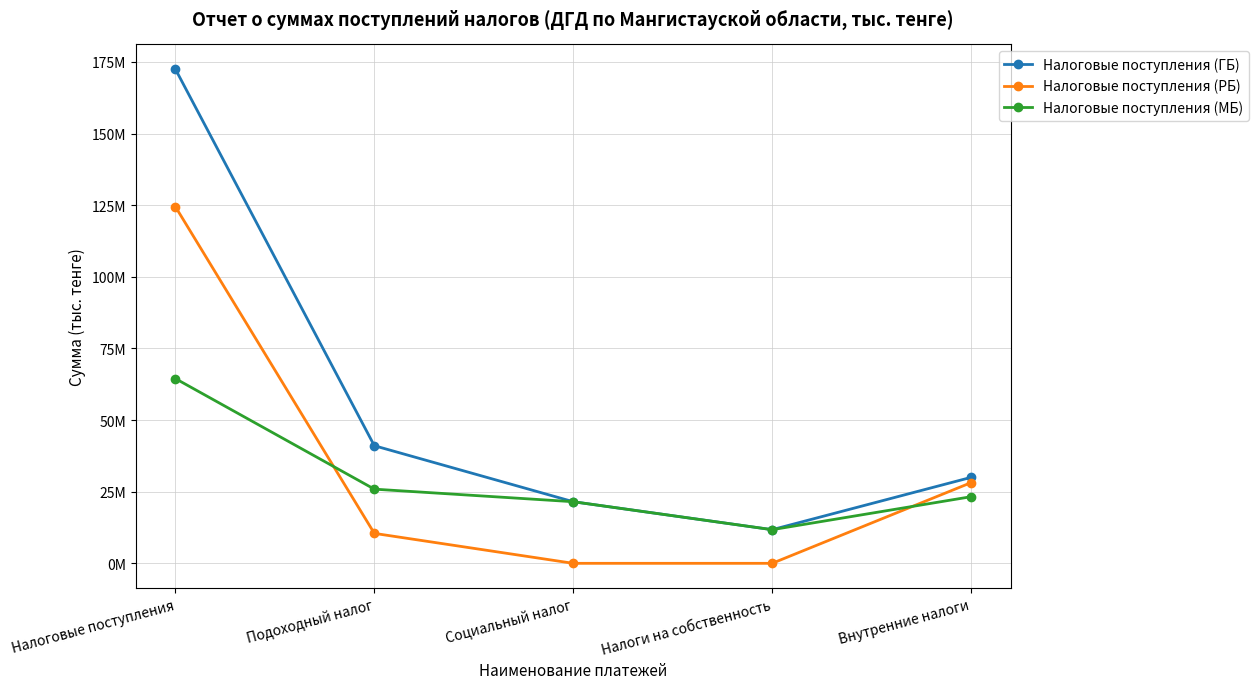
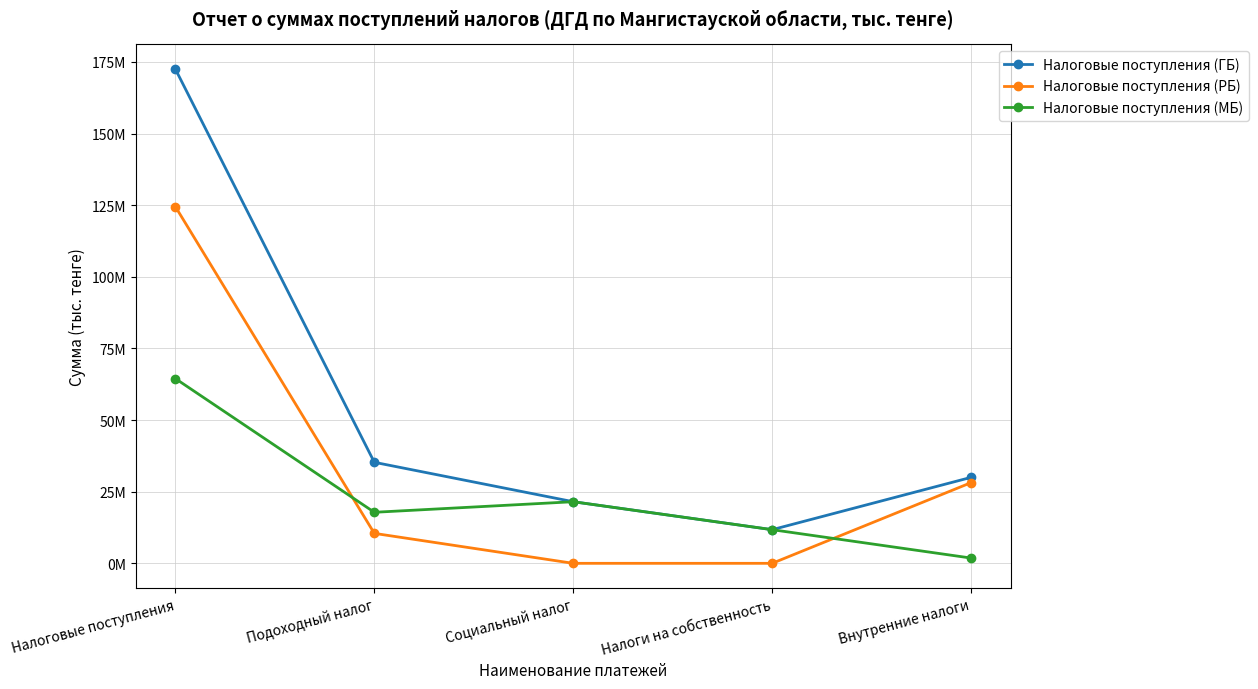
Налоговые поступления (ГБ), Подоходный налог: 41000000 -> 35000000
Налоговые поступления (МБ), Подоходный налог: 26000000 -> 18000000
Налоговые поступления (МБ), Внутренние налоги: 23000000 -> 2000000
